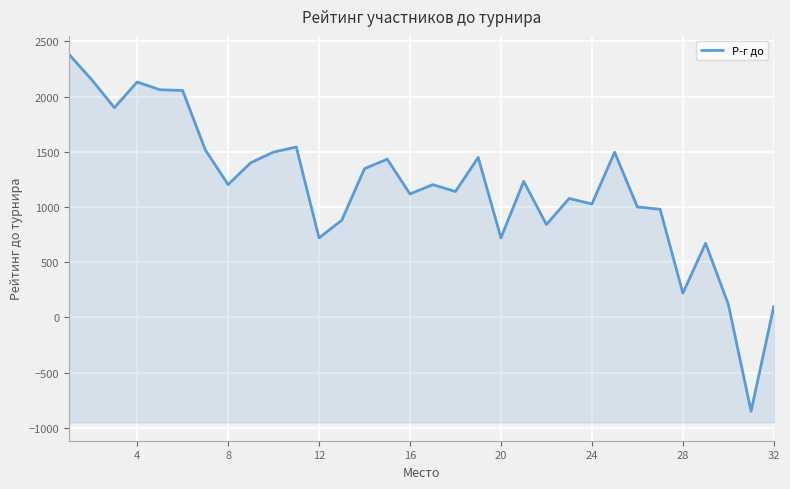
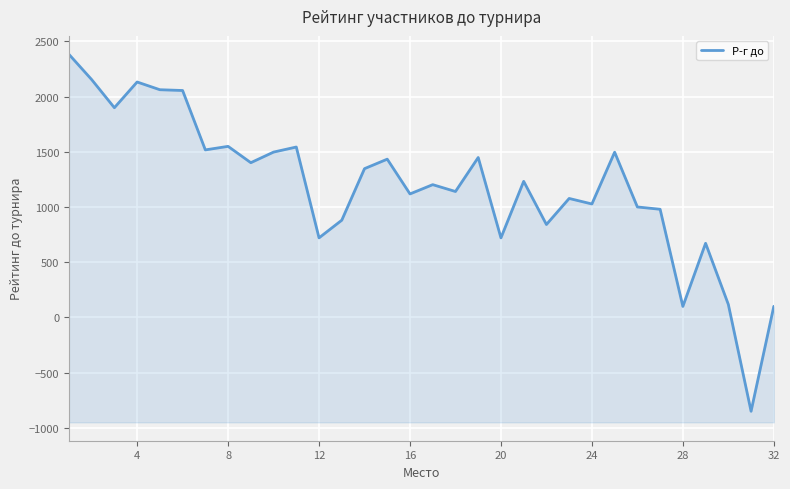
8: 1200 -> 1550
28: 220 -> 100
